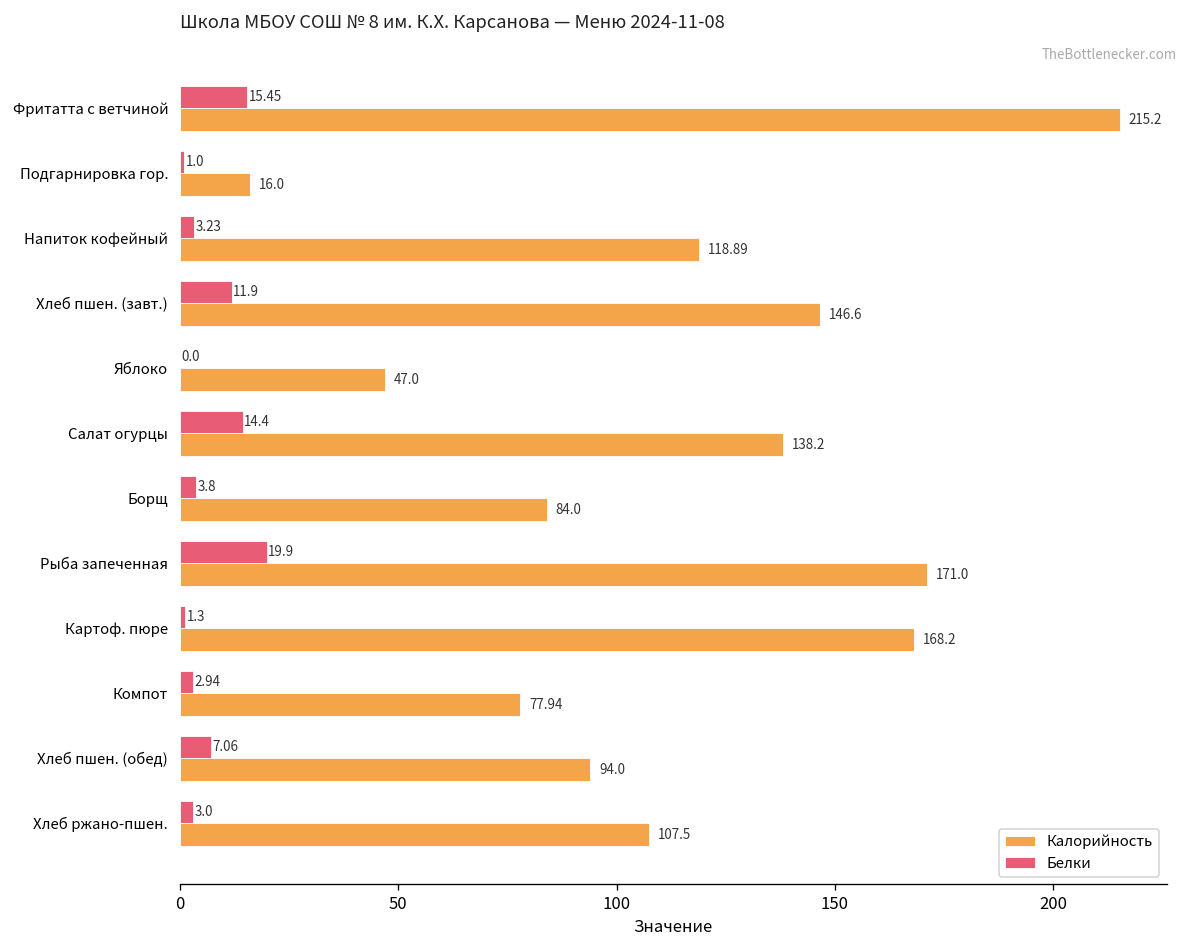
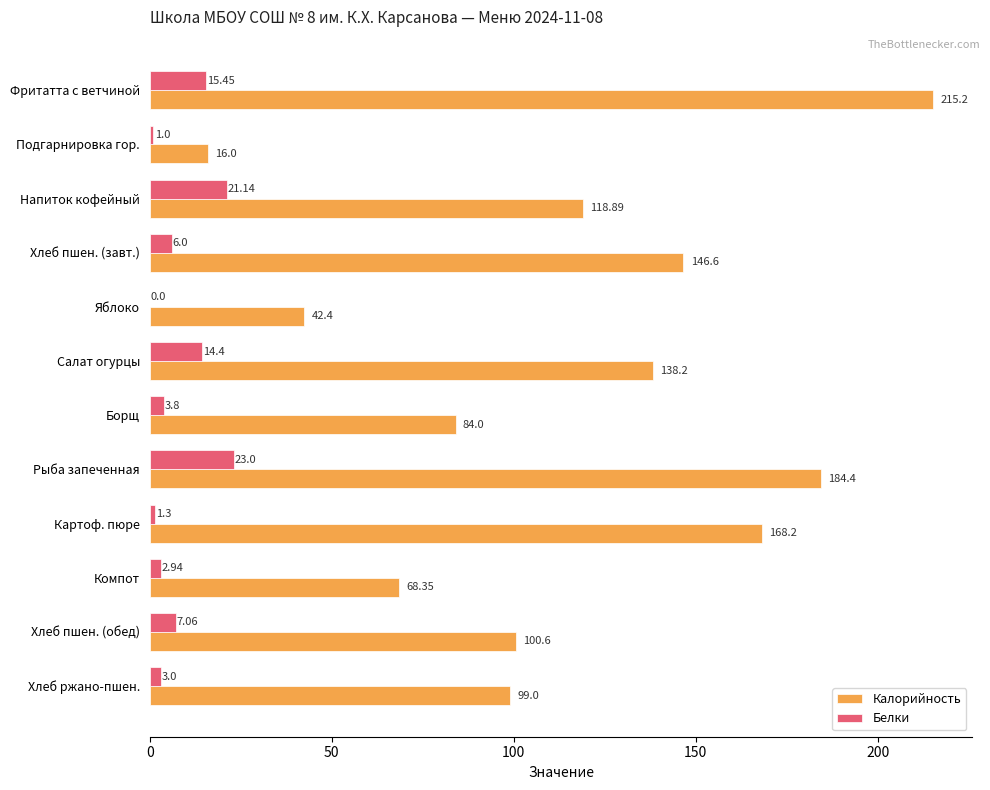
Белки, Напиток кофейный: 3.23 -> 21.14
Белки, Хлеб пшен. (завт.): 11.9 -> 6.0
Калорийность, Яблоко: 47.0 -> 42.4
Белки, Рыба запеченная: 19.9 -> 23.0
Калорийность, Рыба запеченная: 171.0 -> 184.4
Калорийность, Компот: 77.94 -> 68.35
Калорийность, Хлеб пшен. (обед): 94.0 -> 100.6
Калорийность, Хлеб ржано-пшен.: 107.5 -> 99.0
